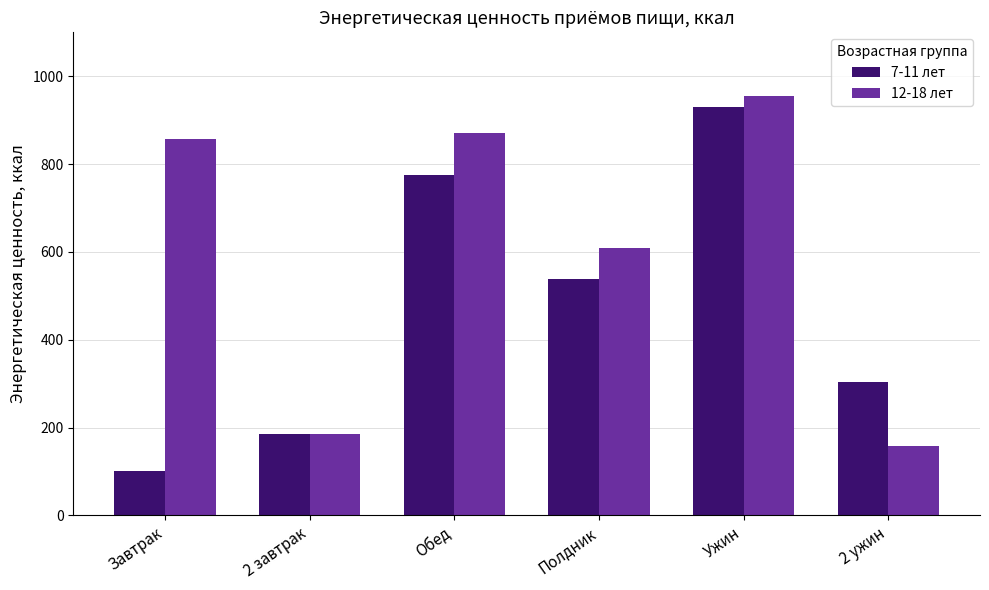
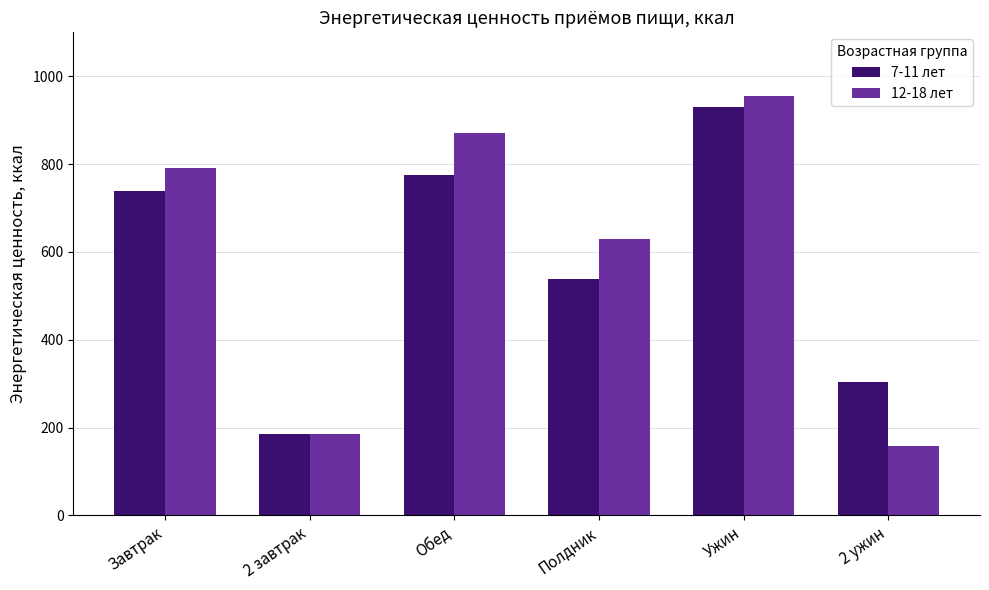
7-11 лет, Завтрак: 100 -> 740
12-18 лет, Завтрак: 860 -> 790
12-18 лет, Полдник: 610 -> 630
